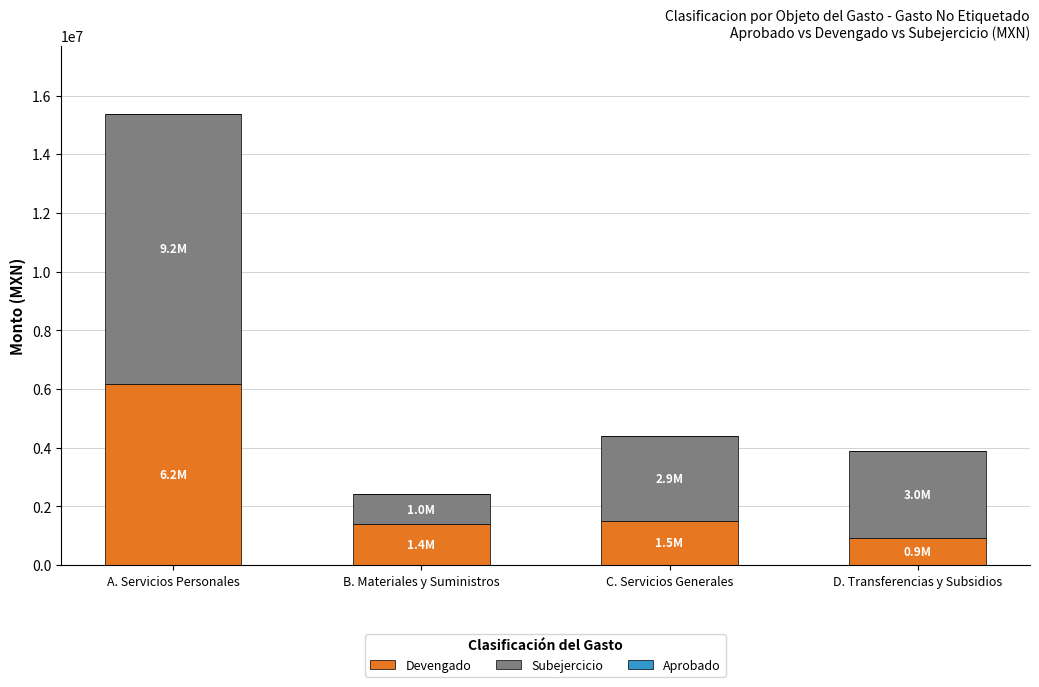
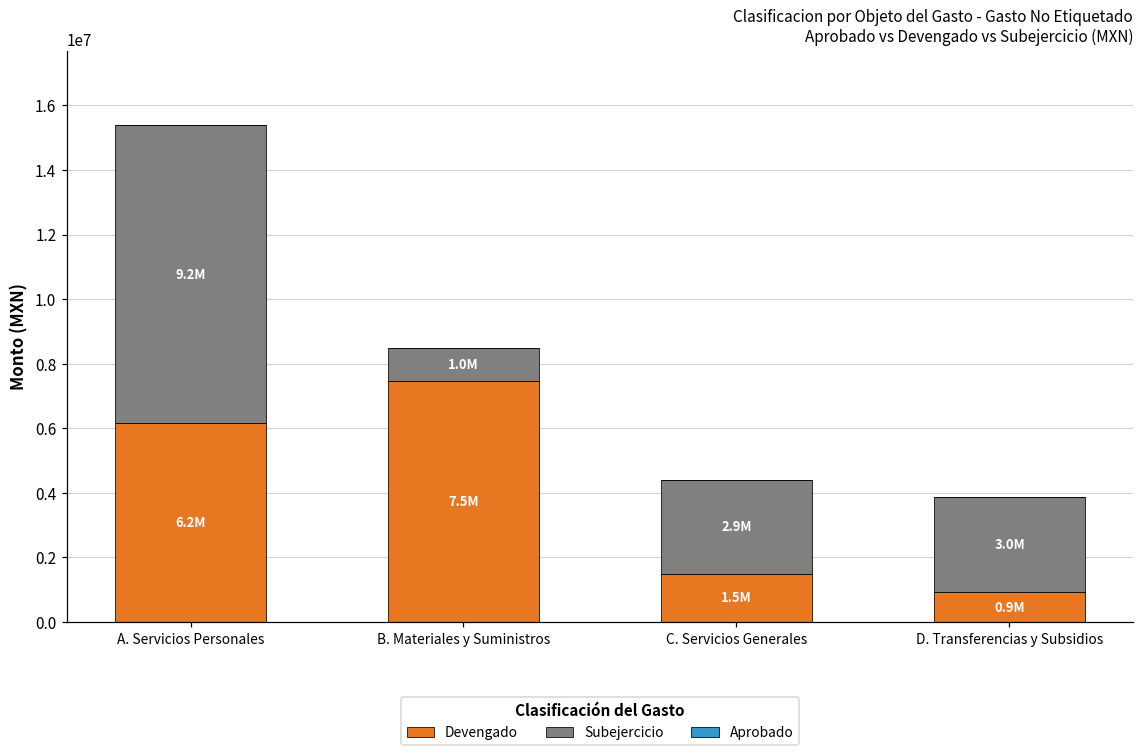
Devengado, B. Materiales y Suministros: 1.4M -> 7.5M
